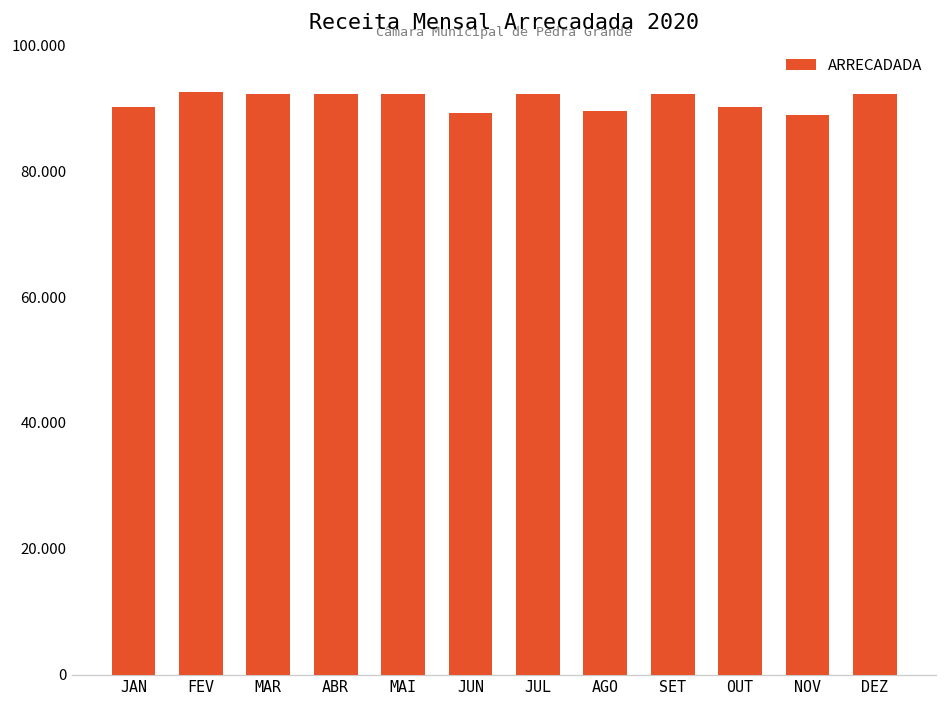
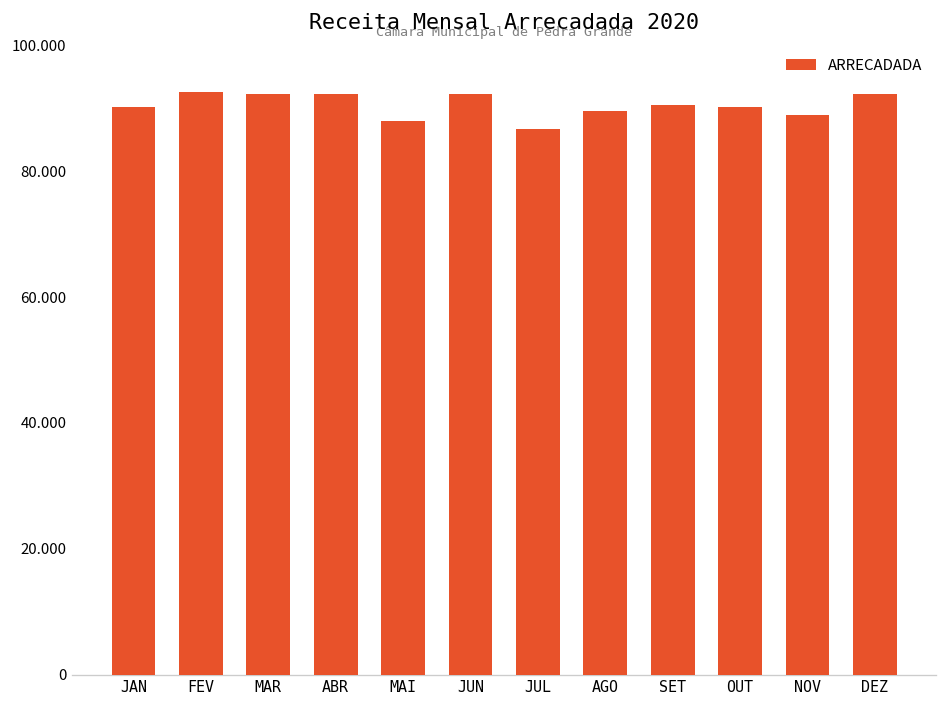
MAI: 92 -> 88
JUN: 89 -> 92
JUL: 92 -> 87
SET: 92 -> 91
